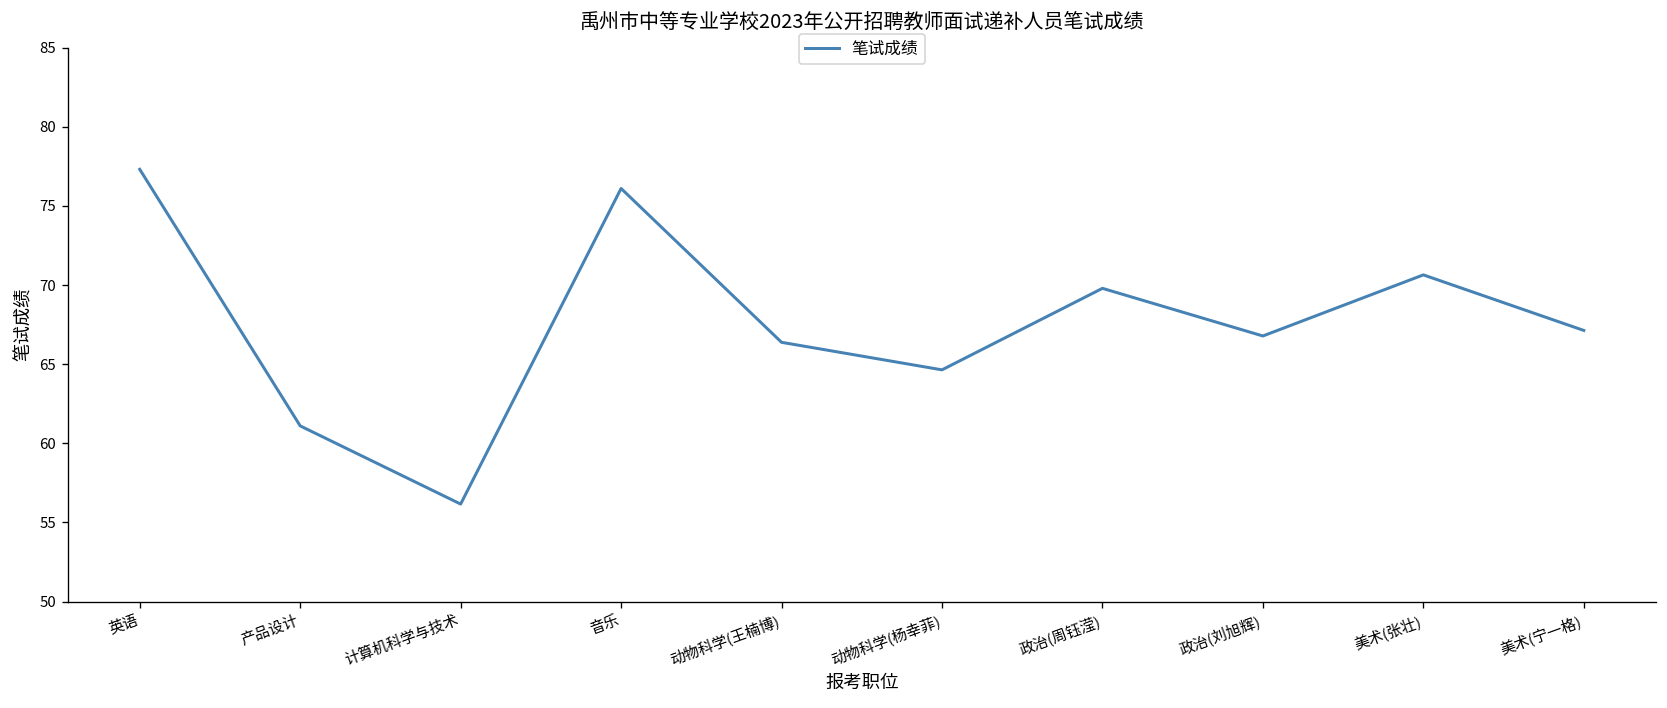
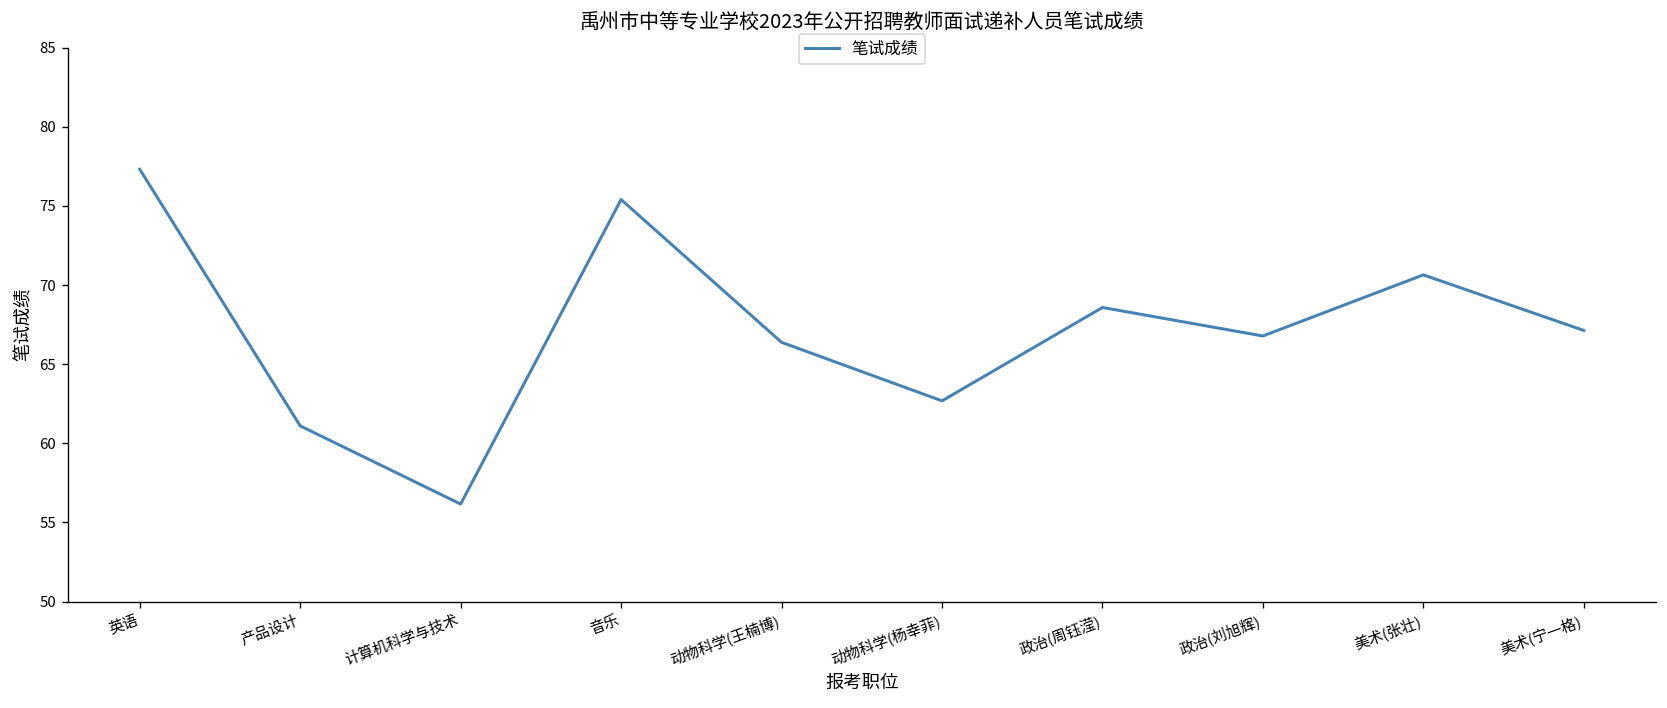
音乐: 76.1 -> 75.4
动物科学(杨幸菲): 64.6 -> 62.7
政治(周钰滢): 69.8 -> 68.6
